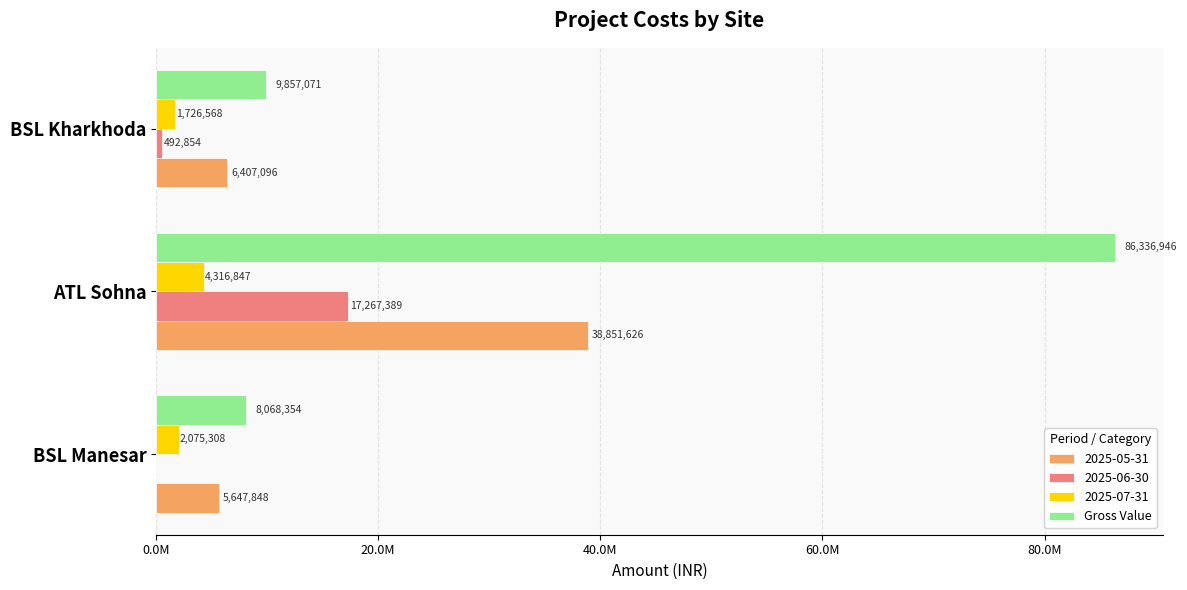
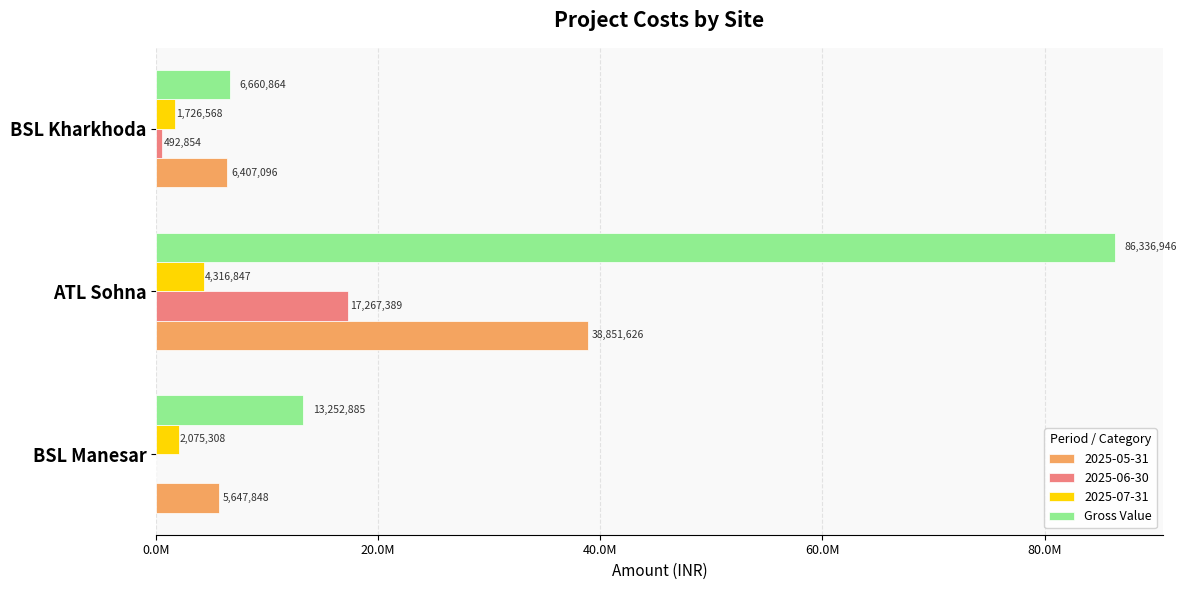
Gross Value, BSL Kharkhoda: 9,857,071 -> 6,660,864
Gross Value, BSL Manesar: 8,068,354 -> 13,252,885
